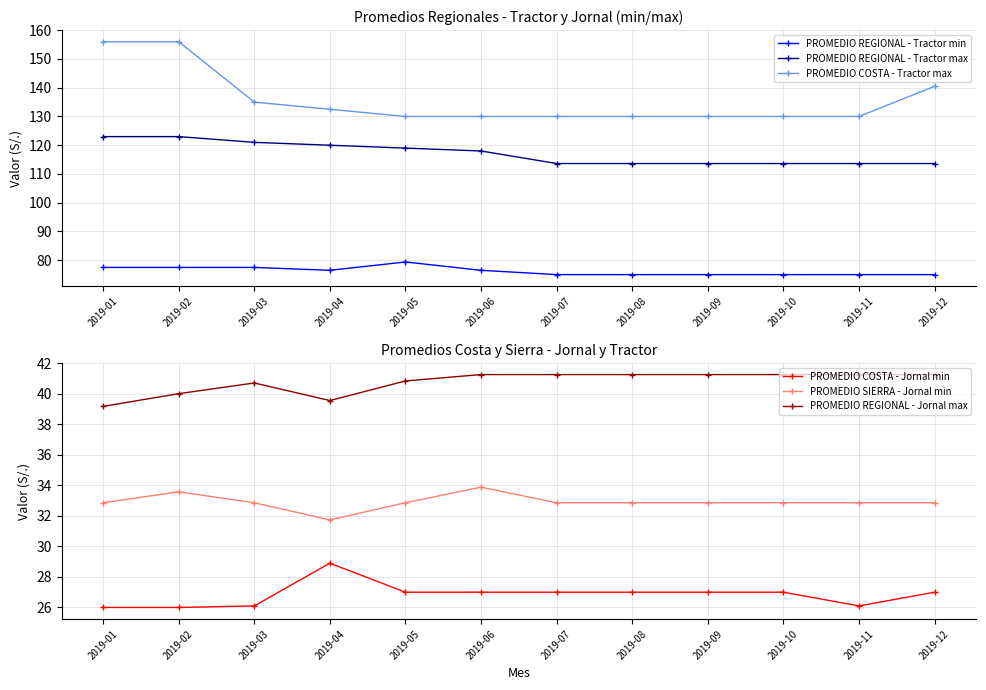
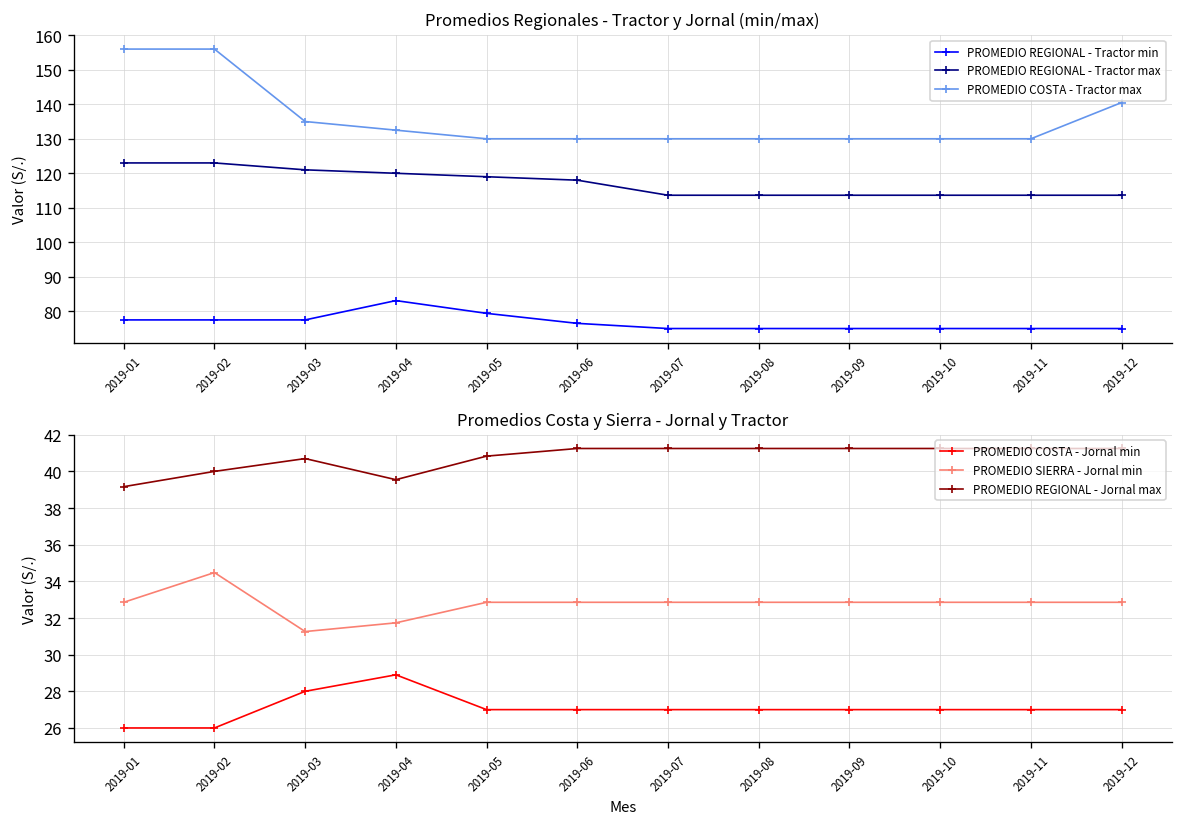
Promedios Regionales - Tractor y Jornal (min/max), PROMEDIO REGIONAL - Tractor min, 2019-04: 77 -> 83
Promedios Costa y Sierra - Jornal y Tractor, PROMEDIO SIERRA - Jornal min, 2019-02: 33.6 -> 34.5
Promedios Costa y Sierra - Jornal y Tractor, PROMEDIO COSTA - Jornal min, 2019-03: 26.1 -> 28.0
Promedios Costa y Sierra - Jornal y Tractor, PROMEDIO SIERRA - Jornal min, 2019-03: 32.9 -> 31.3
Promedios Costa y Sierra - Jornal y Tractor, PROMEDIO SIERRA - Jornal min, 2019-06: 33.9 -> 32.9
Promedios Costa y Sierra - Jornal y Tractor, PROMEDIO COSTA - Jornal min, 2019-11: 26.1 -> 27.0
